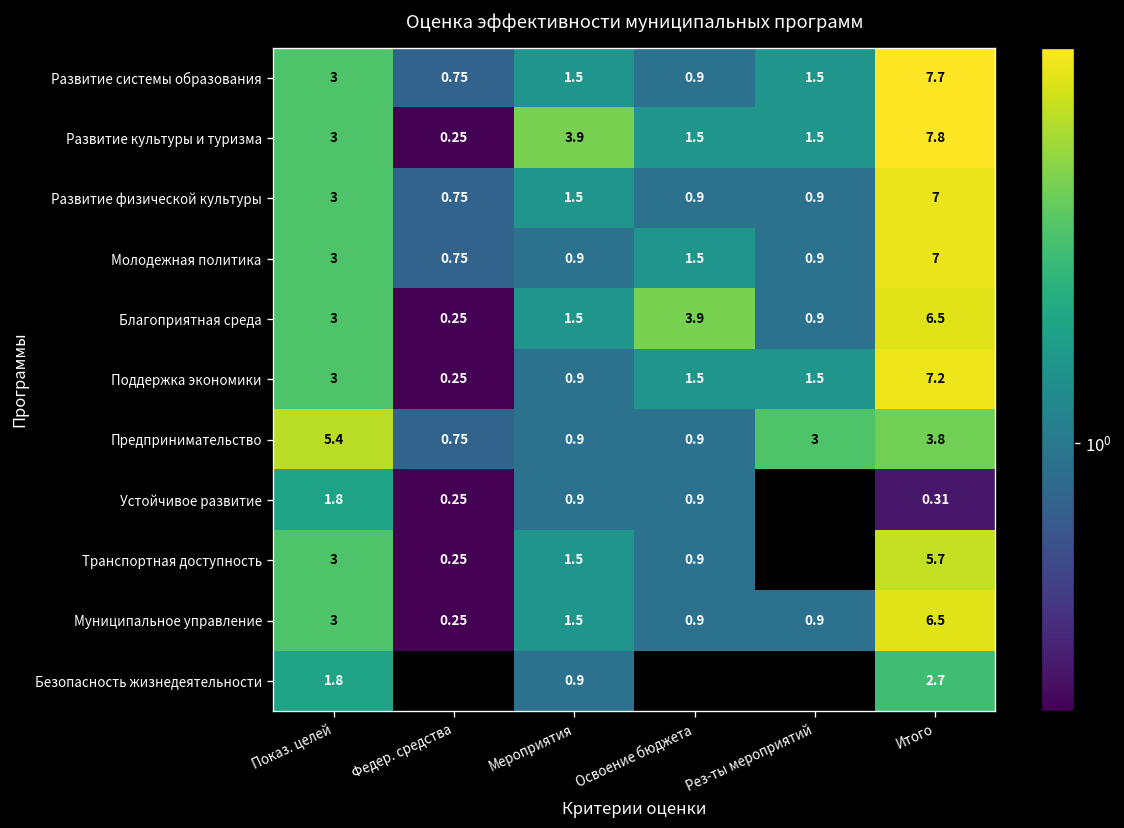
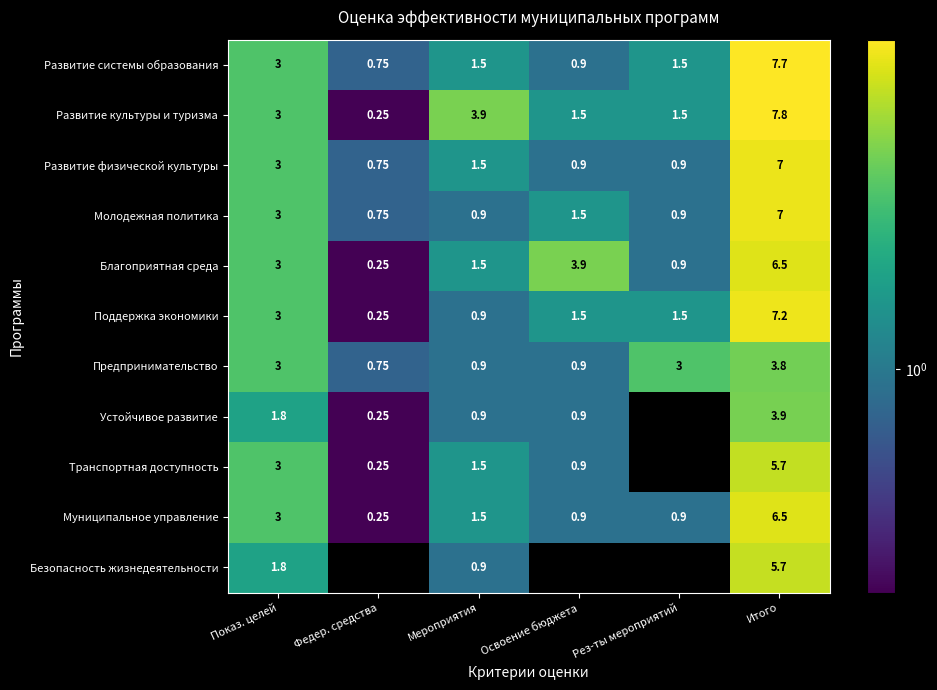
Предпринимательство, Показ. целей: 5.4 -> 3
Устойчивое развитие, Итого: 0.31 -> 3.9
Безопасность жизнедеятельности, Итого: 2.7 -> 5.7
